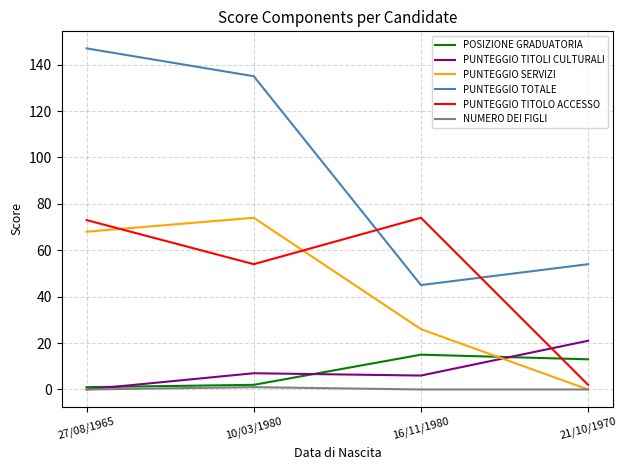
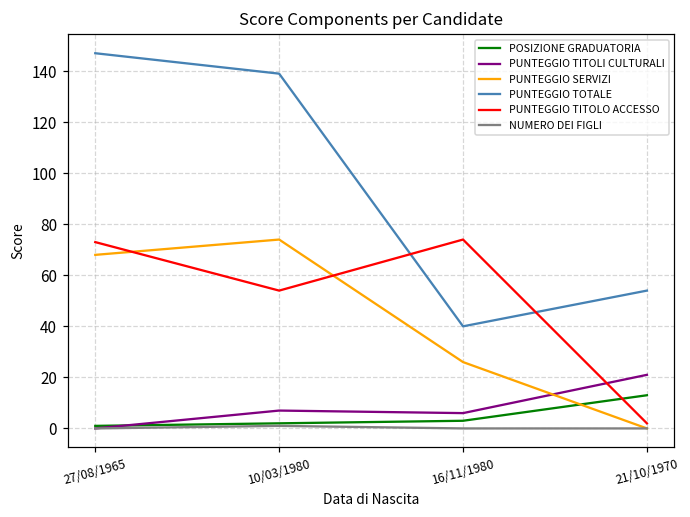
PUNTEGGIO TOTALE, 10/03/1980: 135 -> 139
POSIZIONE GRADUATORIA, 16/11/1980: 15 -> 3
PUNTEGGIO TOTALE, 16/11/1980: 45 -> 40
